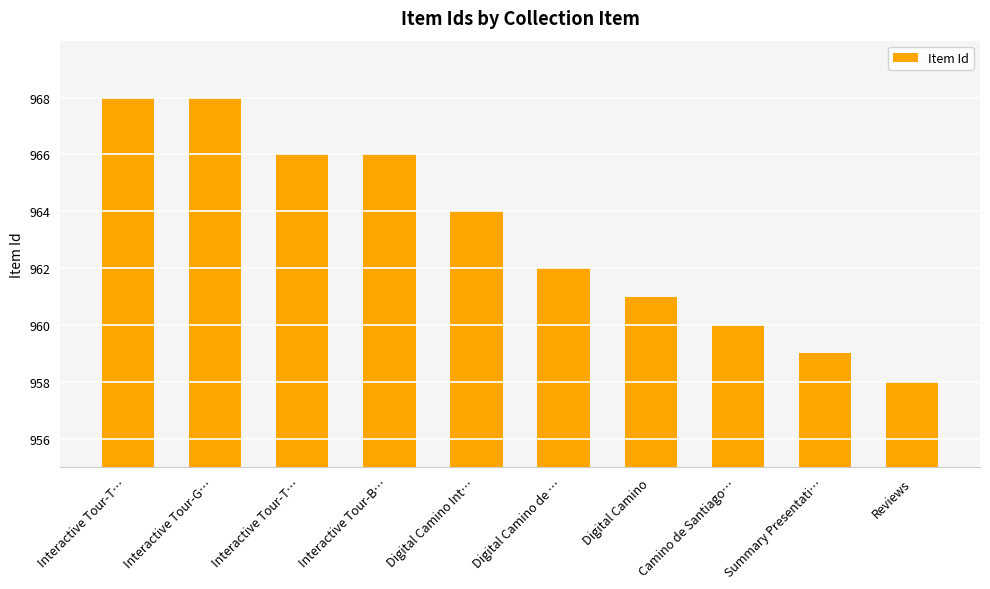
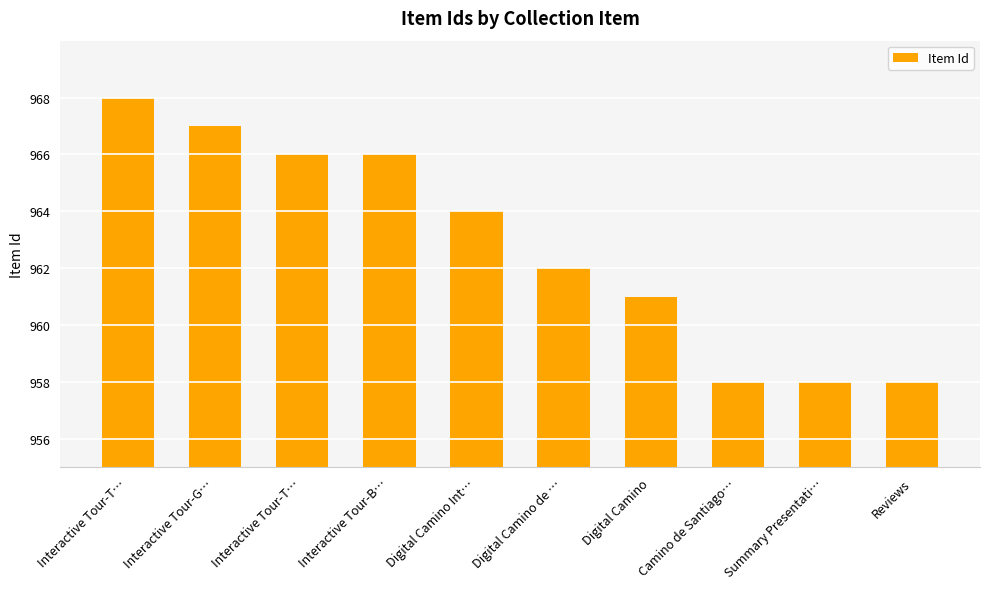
Interactive Tour-G…: 968 -> 967
Camino de Santiago…: 960 -> 958
Summary Presentati…: 959 -> 958
